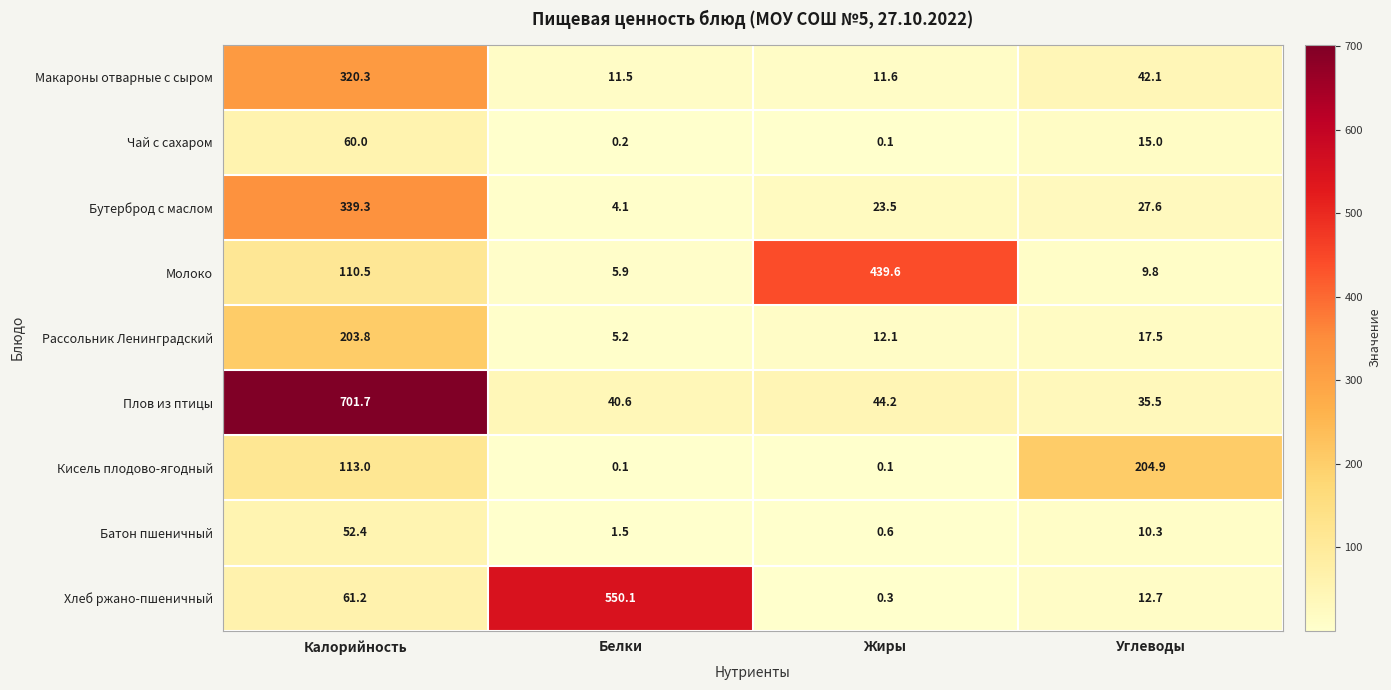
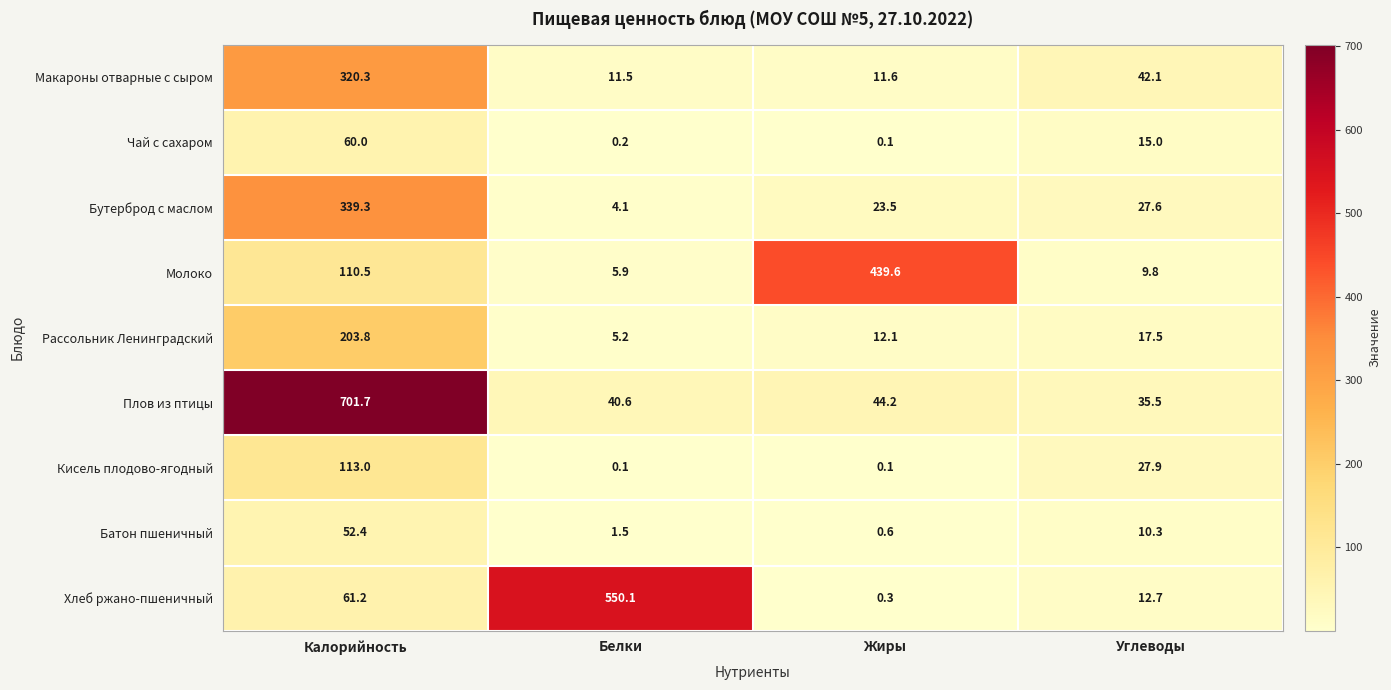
Кисель плодово-ягодный, Углеводы: 204.9 -> 27.9
